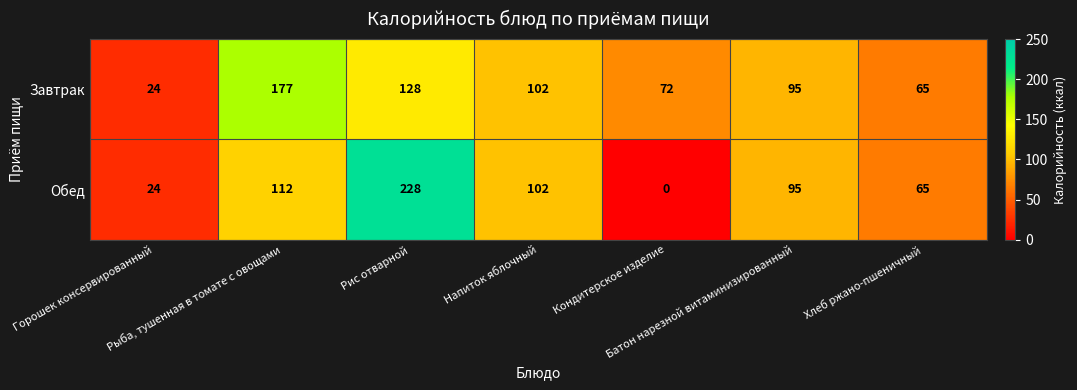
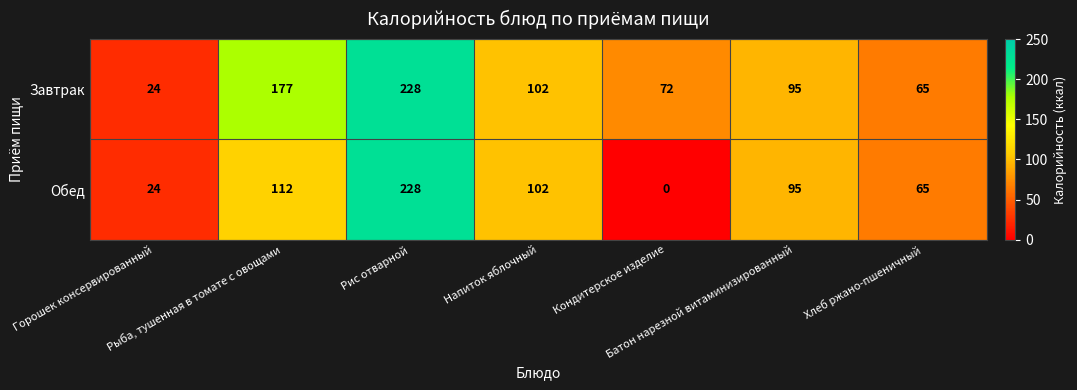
Завтрак, Рис отварной: 128 -> 228
